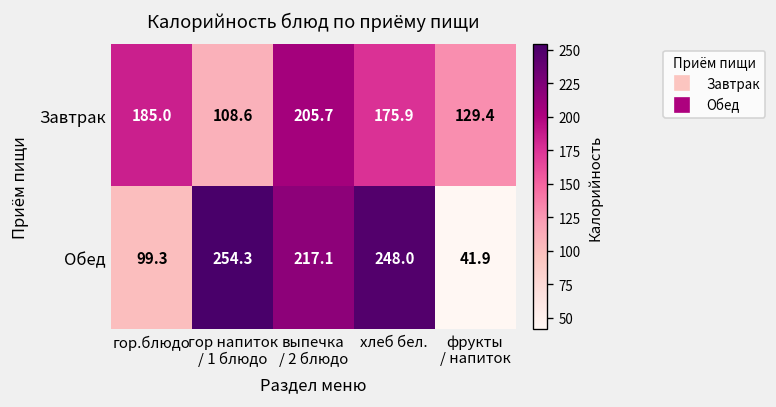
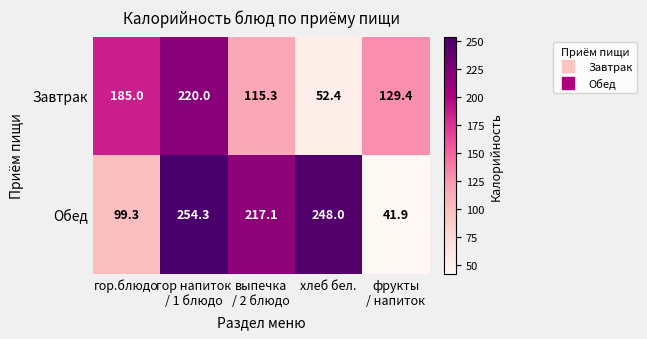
Завтрак, гор напиток / 1 блюдо: 108.6 -> 220.0
Завтрак, выпечка / 2 блюдо: 205.7 -> 115.3
Завтрак, хлеб бел.: 175.9 -> 52.4
